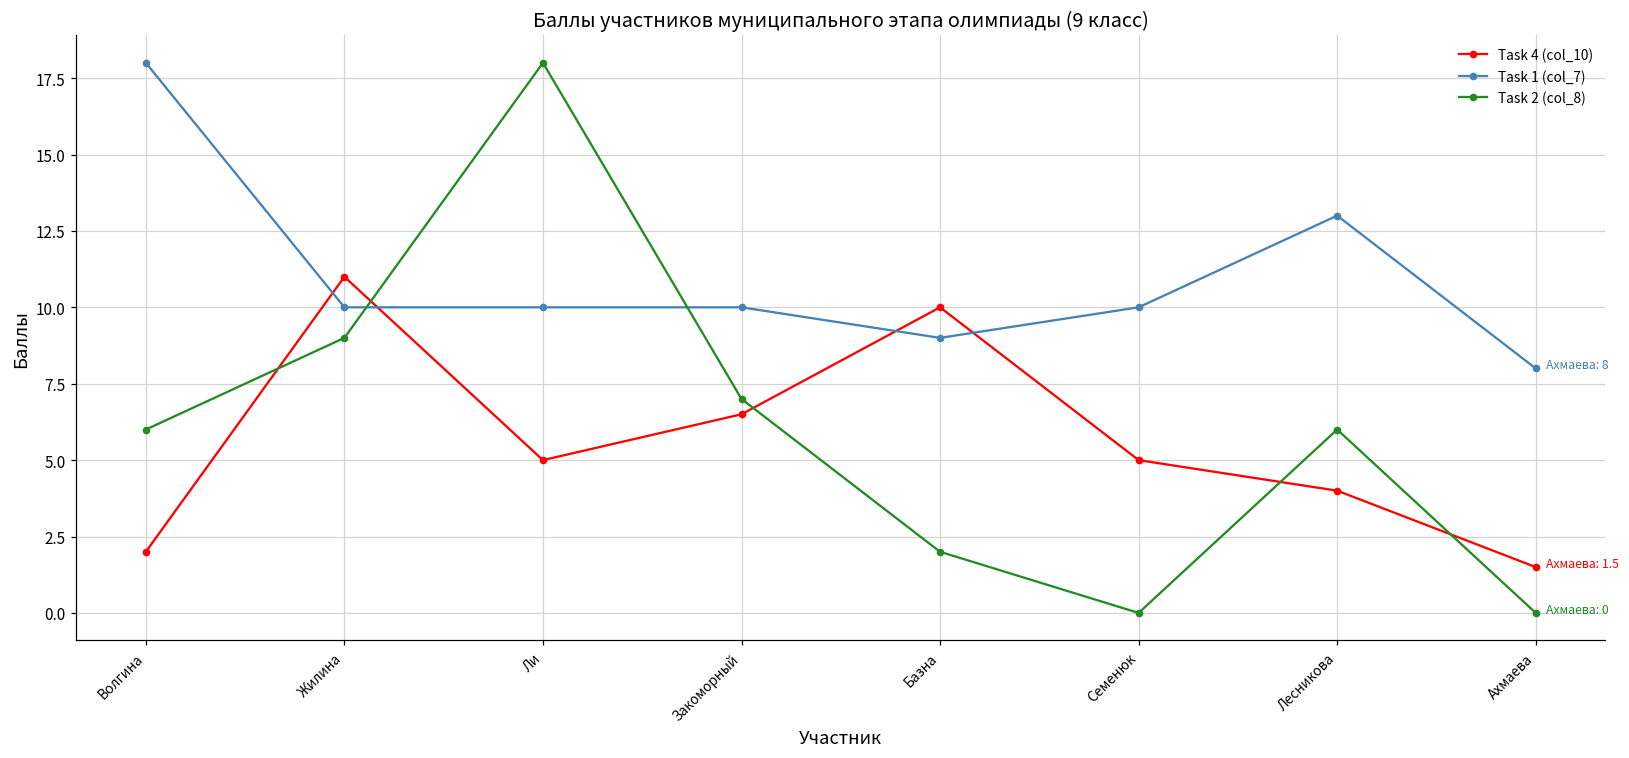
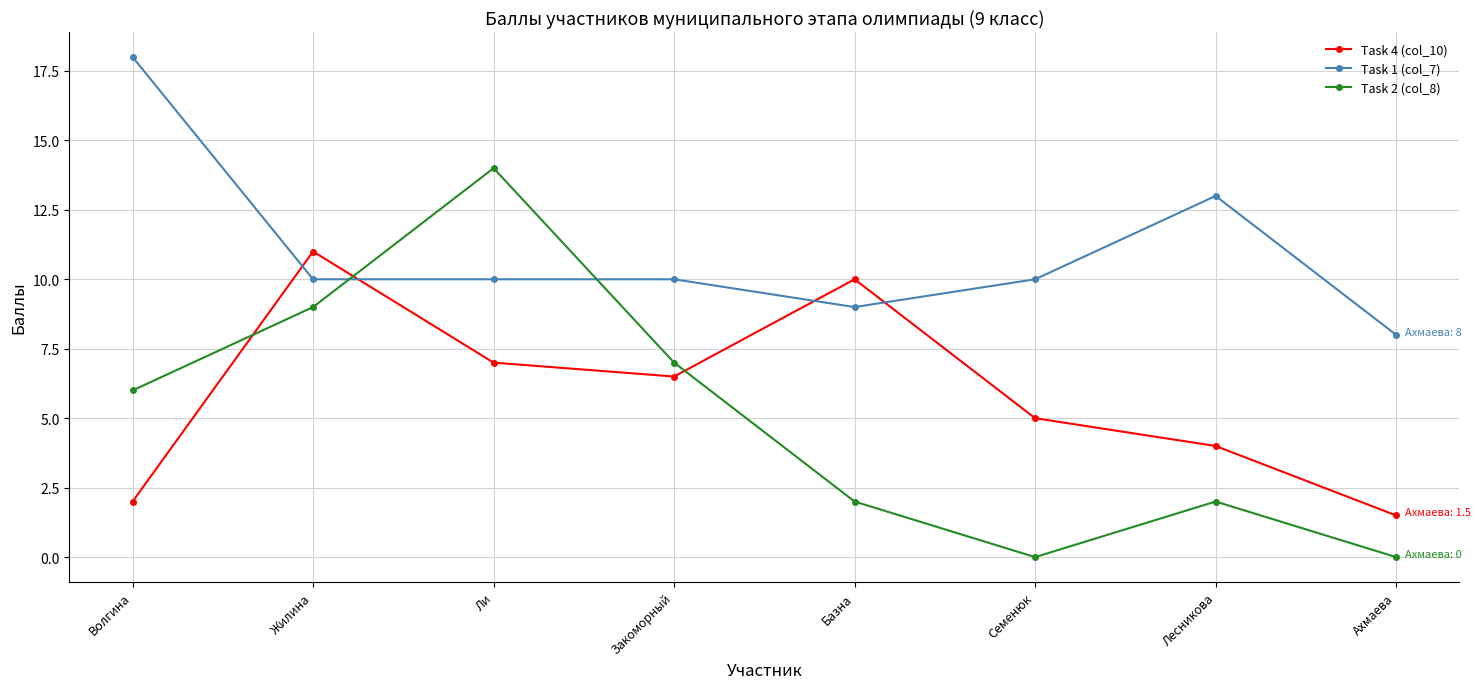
Task 4 (col_10), Ли: 5 -> 7
Task 2 (col_8), Ли: 18 -> 14
Task 2 (col_8), Лесникова: 6 -> 2
